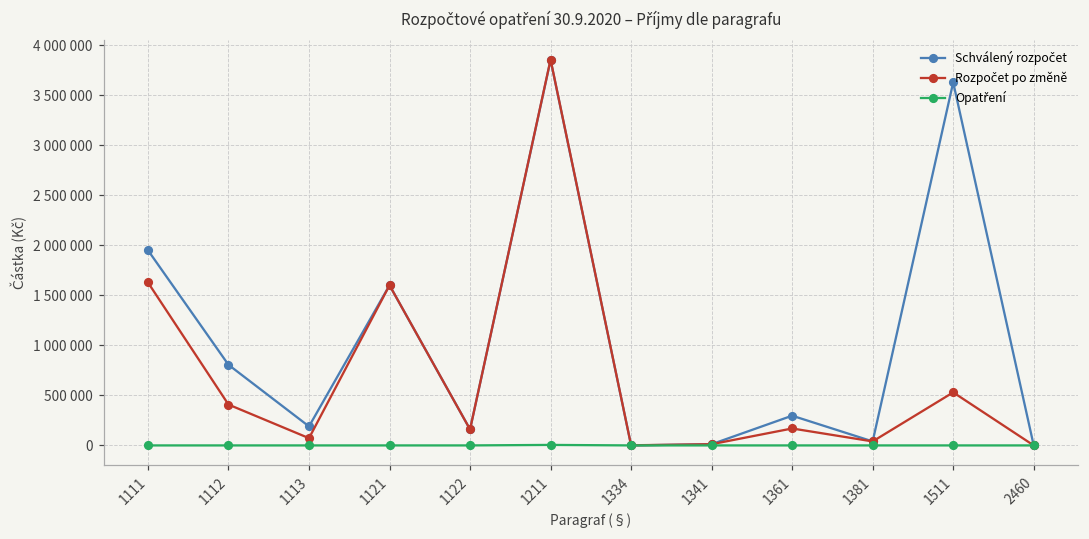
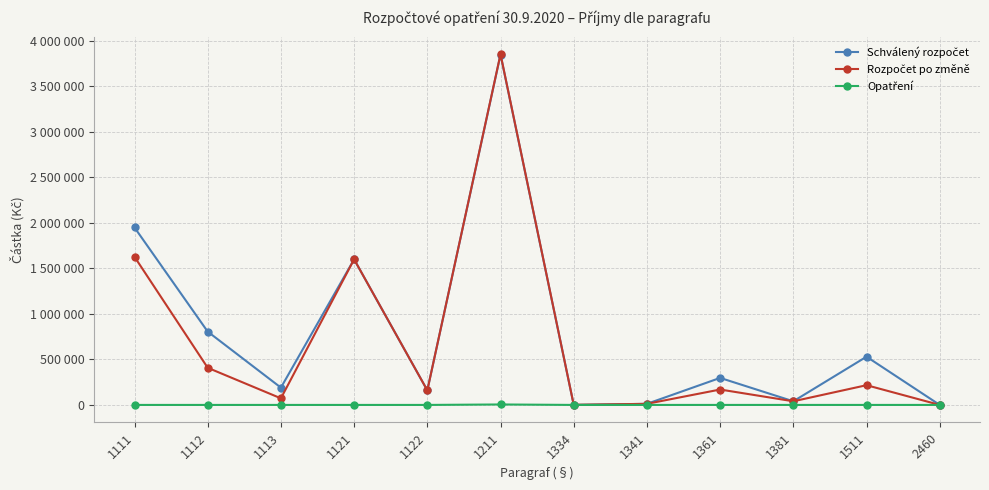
Schválený rozpočet, 1511: 3600000 -> 500000
Rozpočet po změně, 1511: 500000 -> 200000
